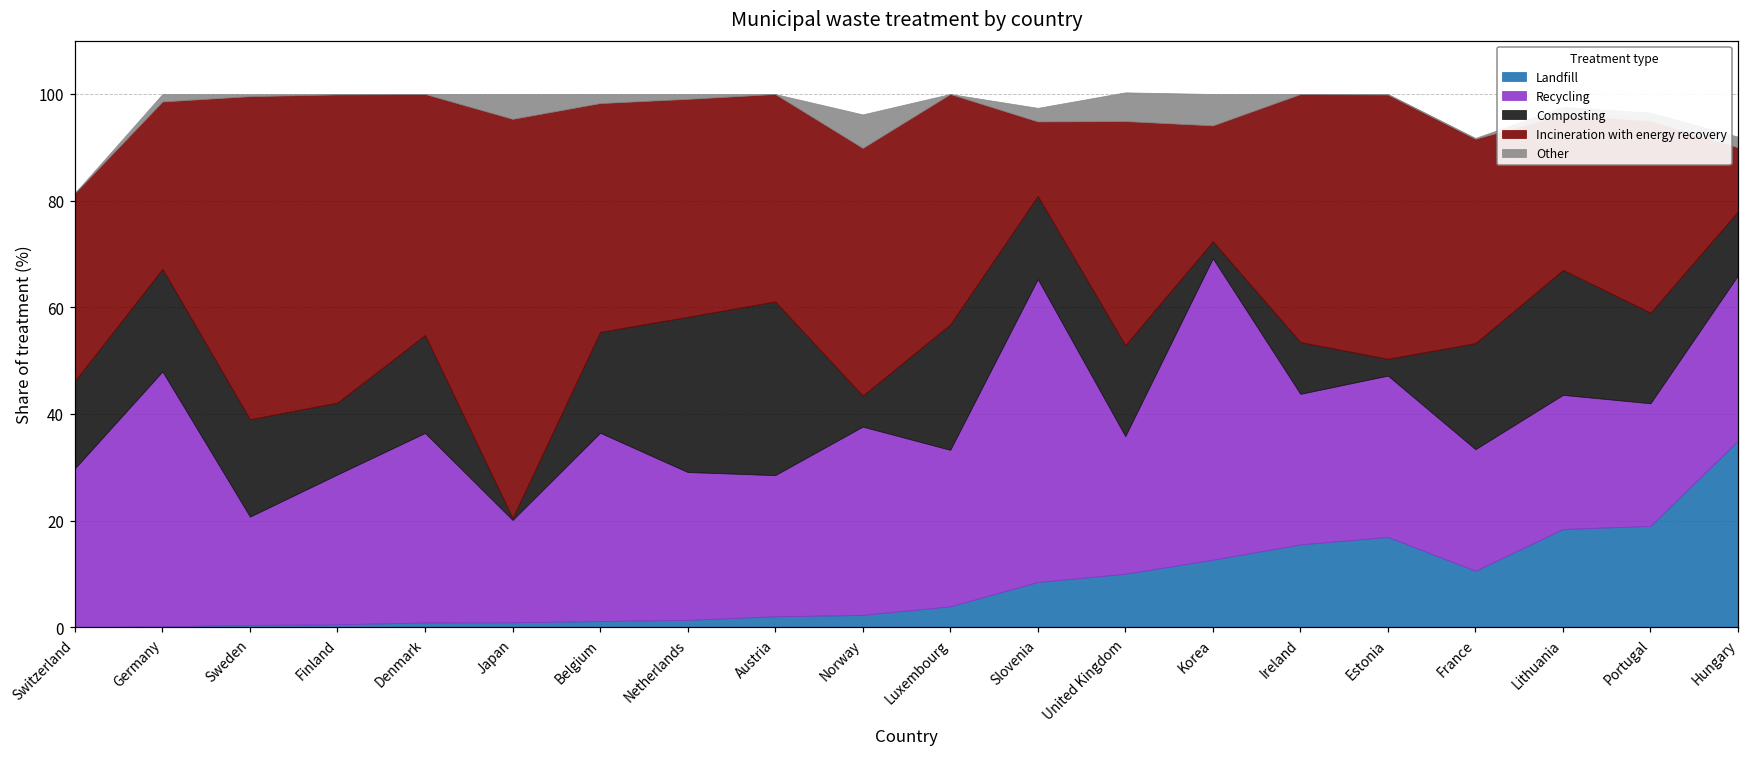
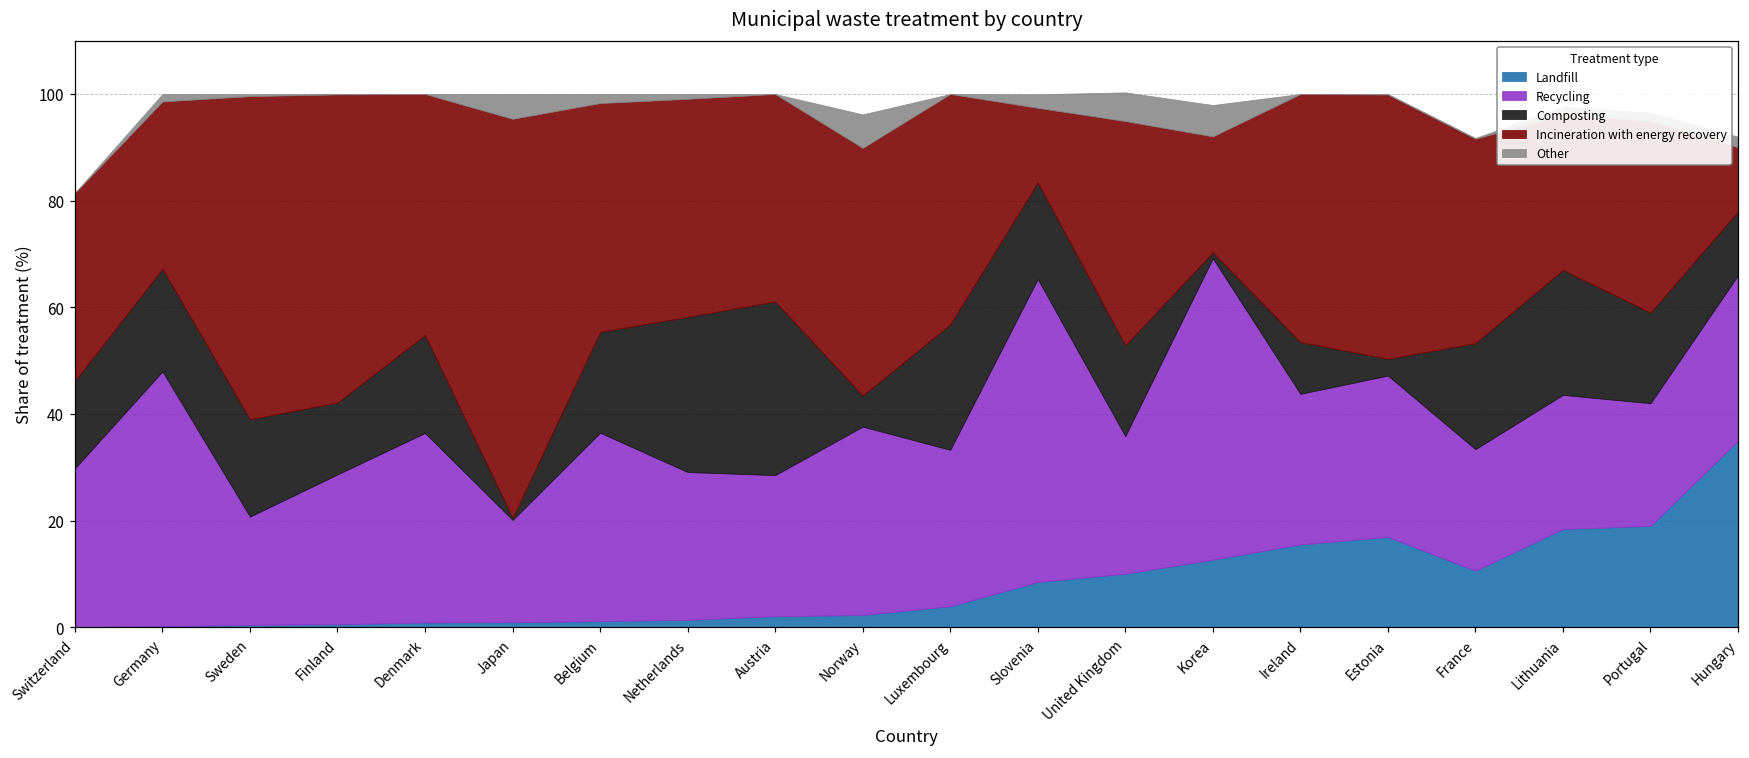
Composting, Slovenia: 16 -> 18
Composting, Korea: 3 -> 1
